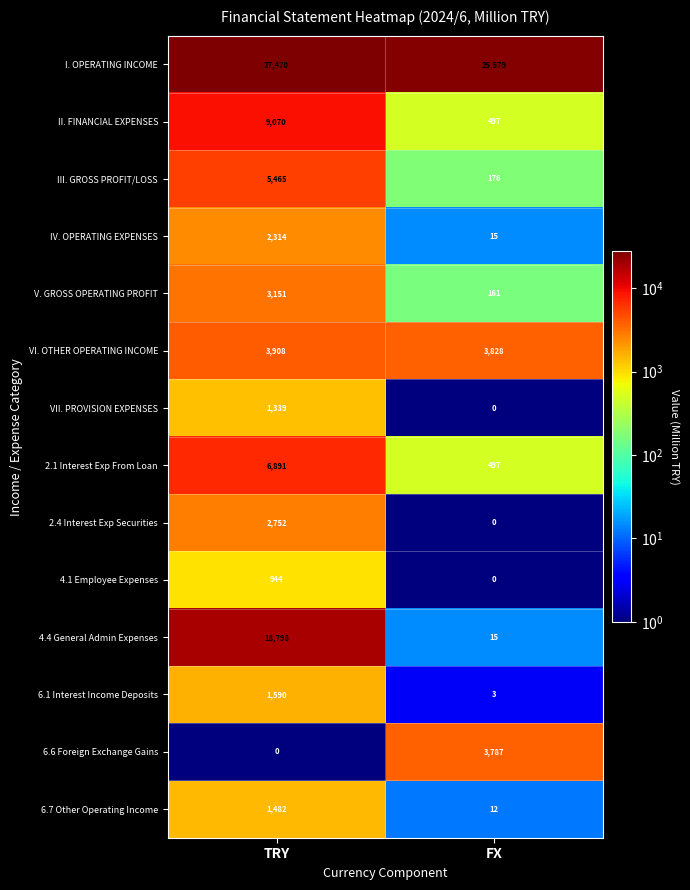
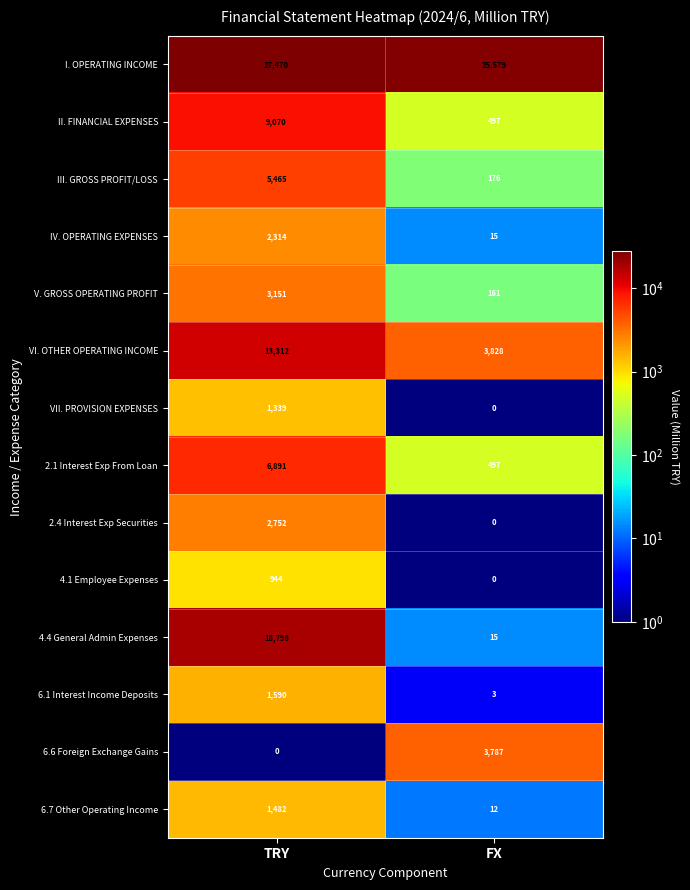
VI. OTHER OPERATING INCOME, TRY: 3,908 -> 13,312
